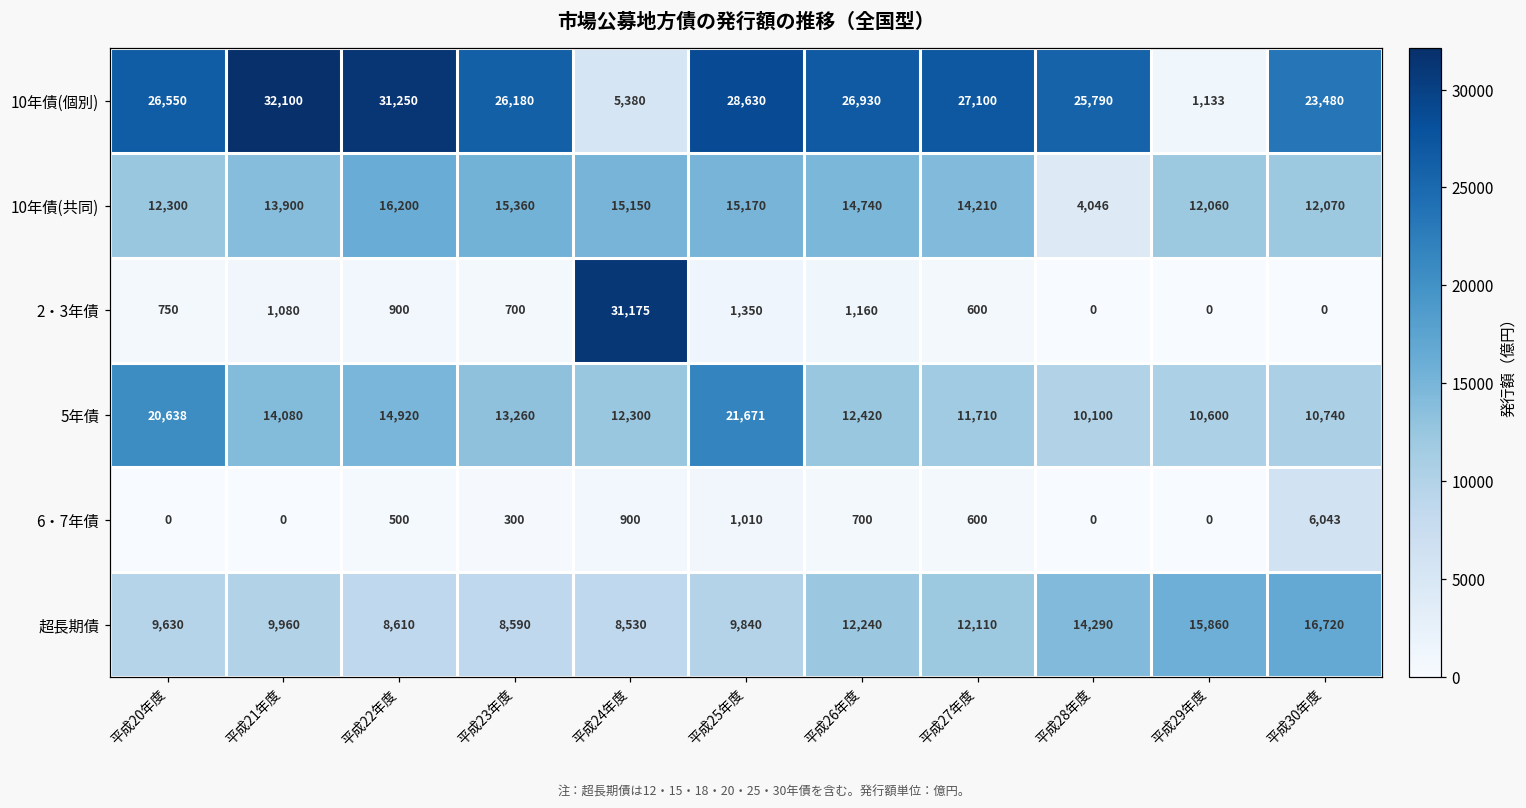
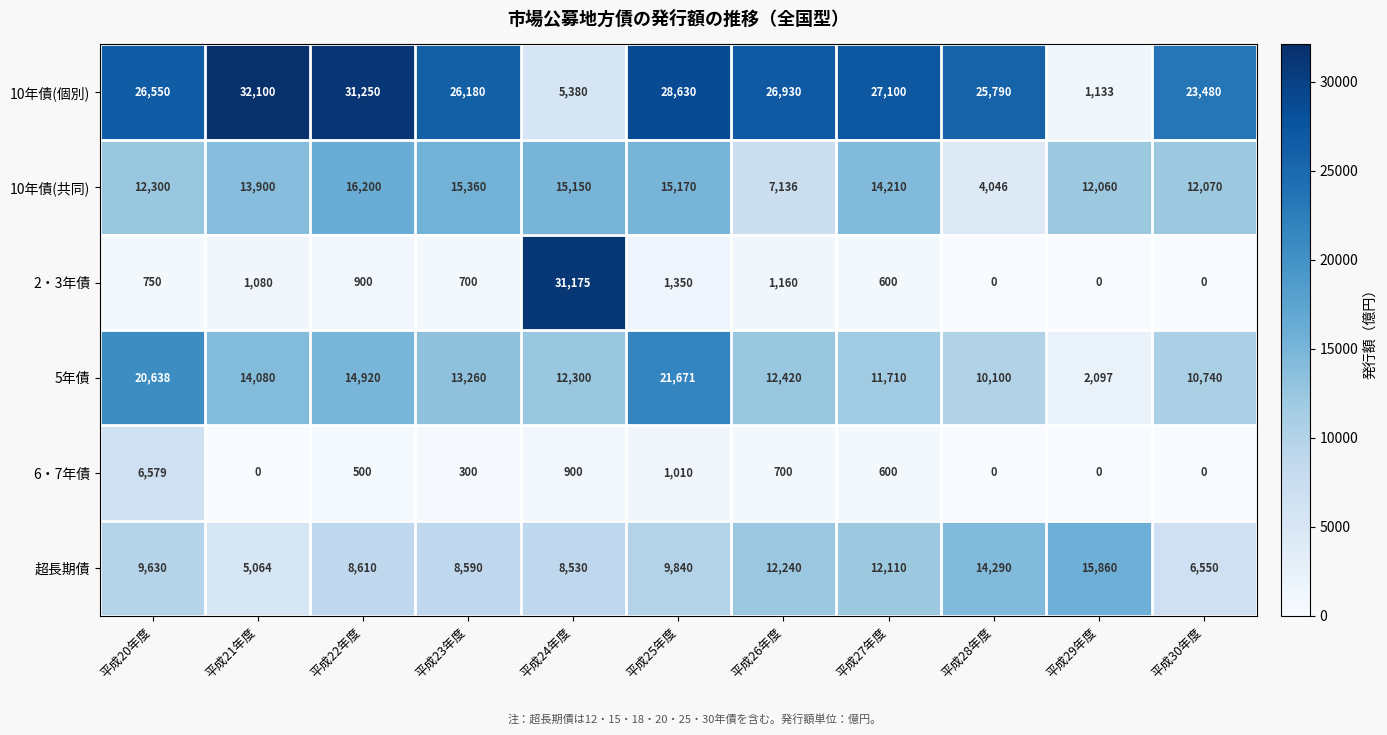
10年債(共同), 平成26年度: 14,740 -> 7,136
5年債, 平成29年度: 10,600 -> 2,097
6・7年債, 平成20年度: 0 -> 6,579
6・7年債, 平成30年度: 6,043 -> 0
超長期債, 平成21年度: 9,960 -> 5,064
超長期債, 平成30年度: 16,720 -> 6,550
